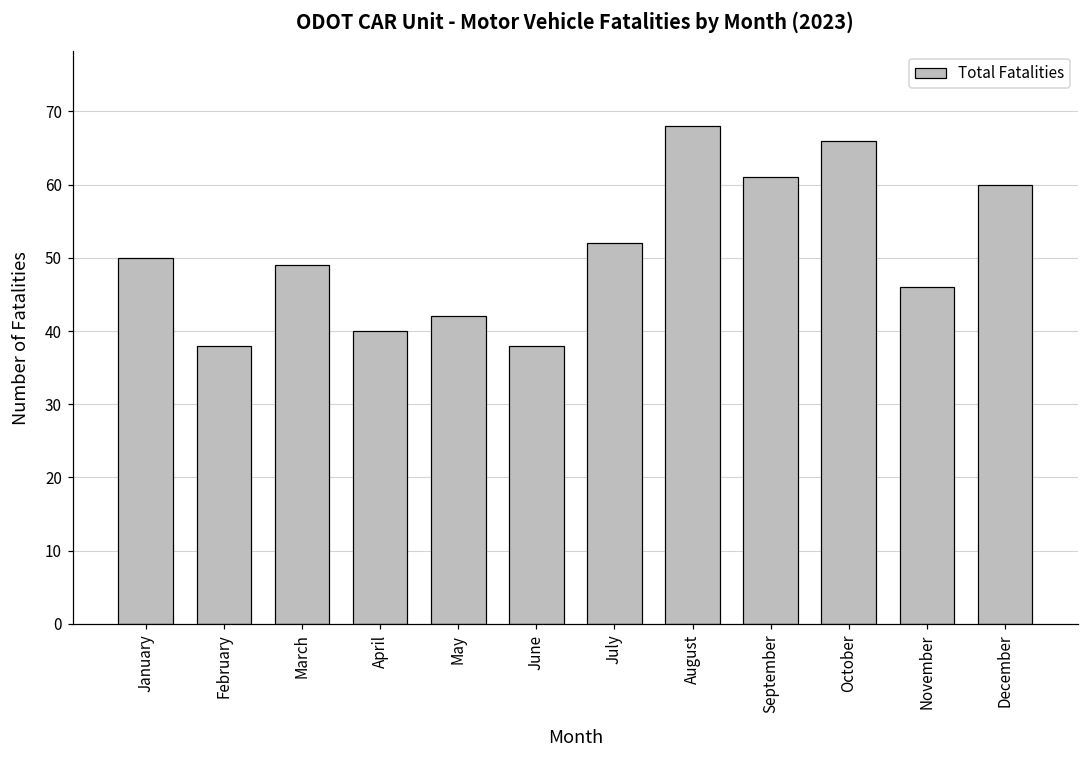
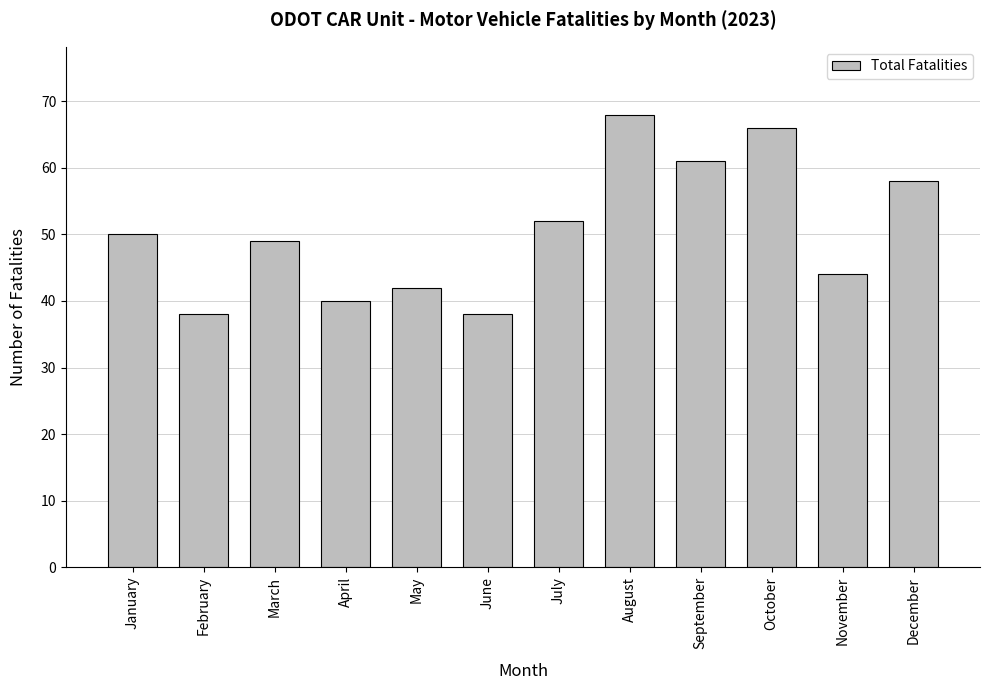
November: 46 -> 44
December: 60 -> 58
